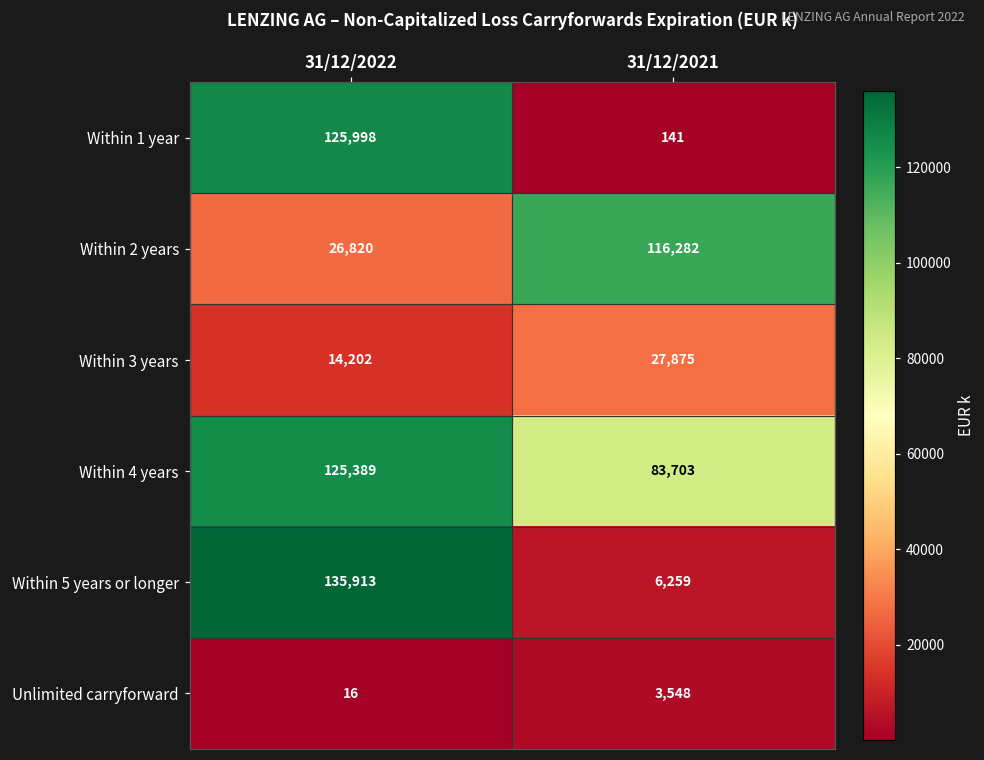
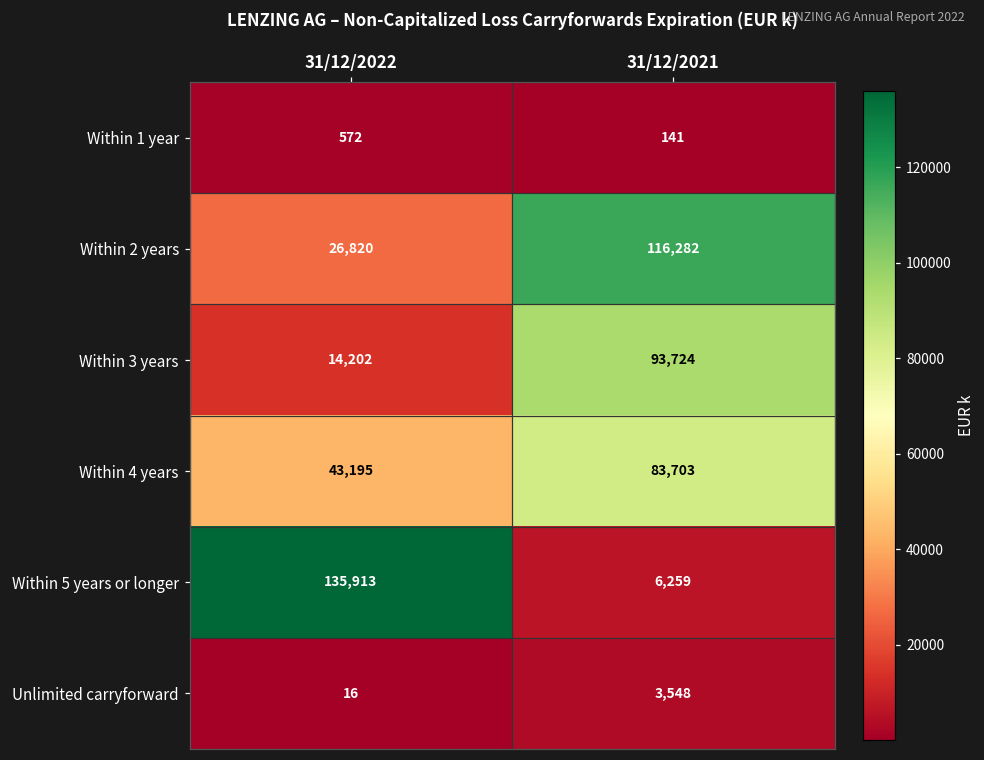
Within 1 year, 31/12/2022: 125,998 -> 572
Within 3 years, 31/12/2021: 27,875 -> 93,724
Within 4 years, 31/12/2022: 125,389 -> 43,195
